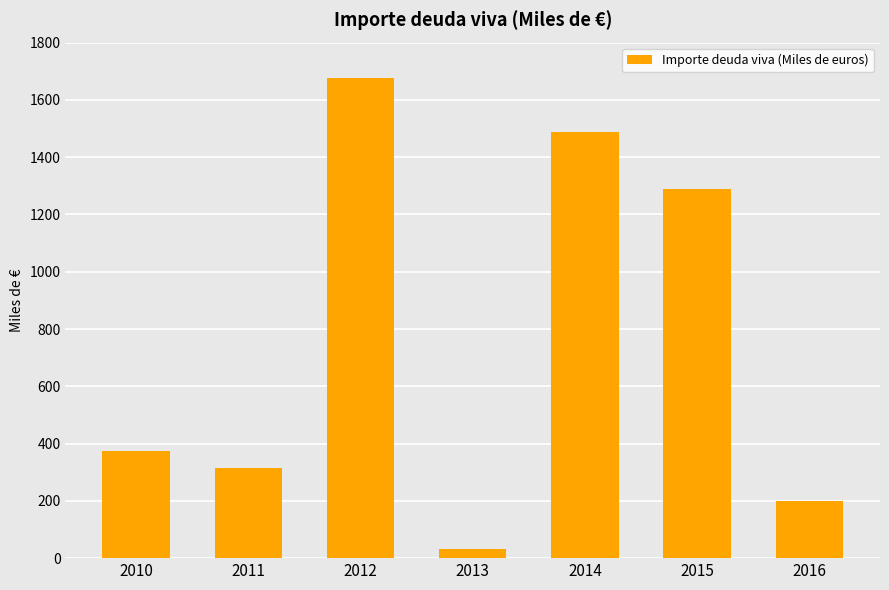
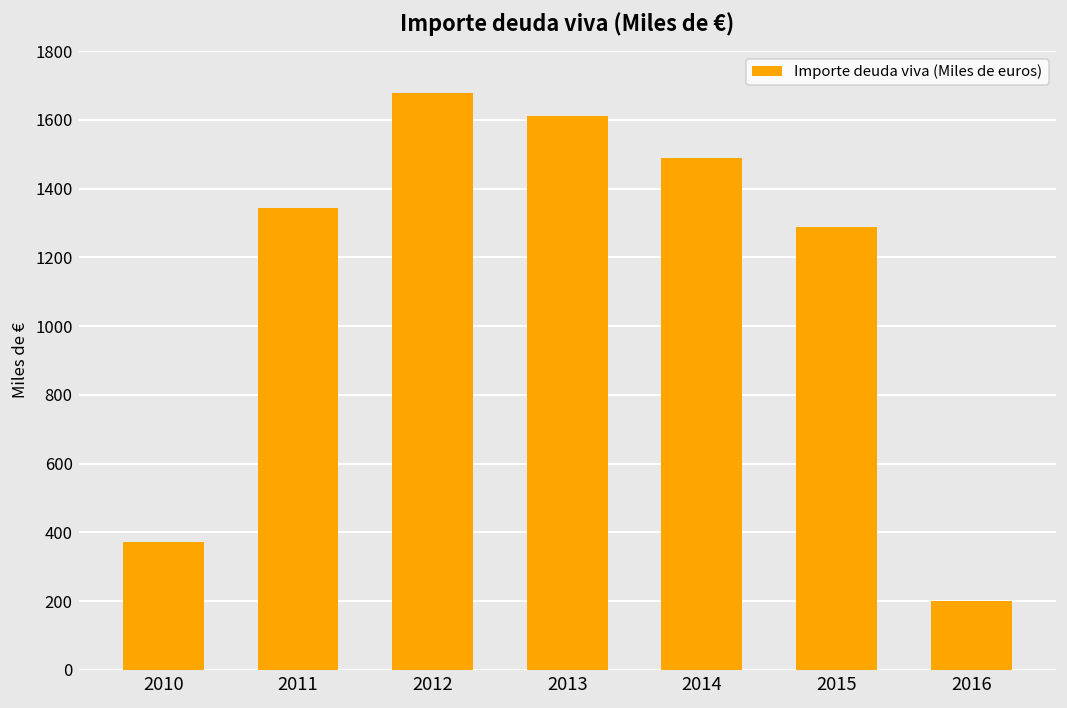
2011: 310 -> 1340
2013: 30 -> 1610
